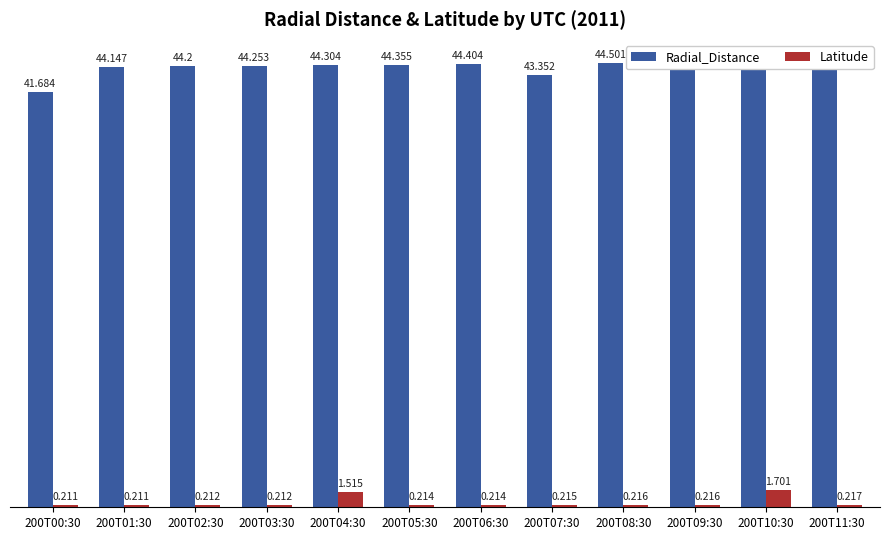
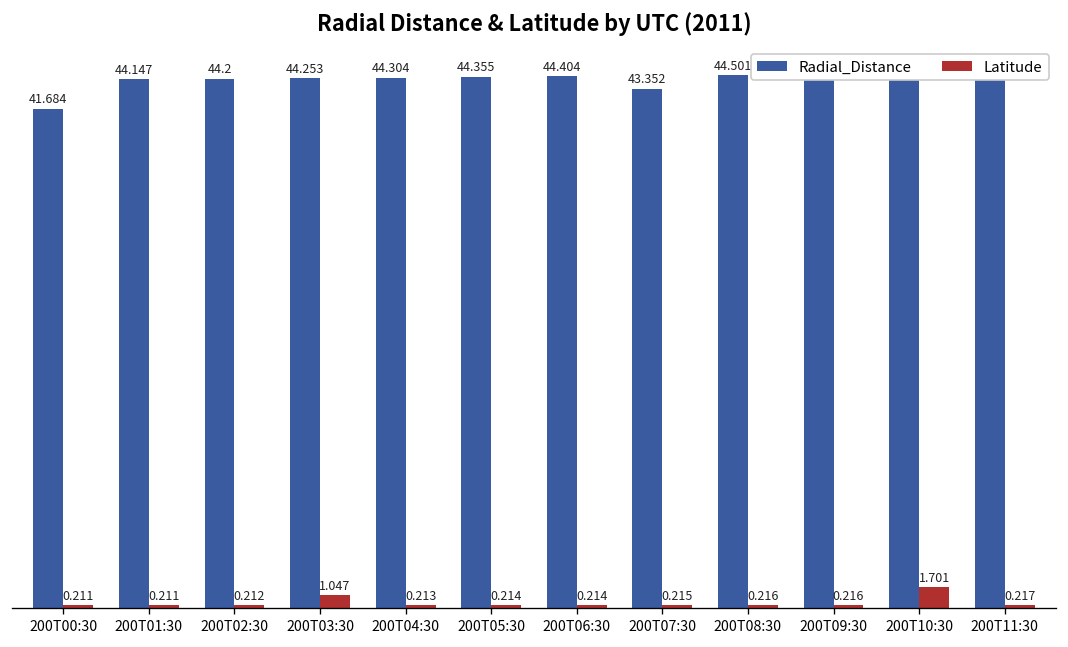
Latitude, 200T03:30: 0.212 -> 1.047
Latitude, 200T04:30: 1.515 -> 0.213
